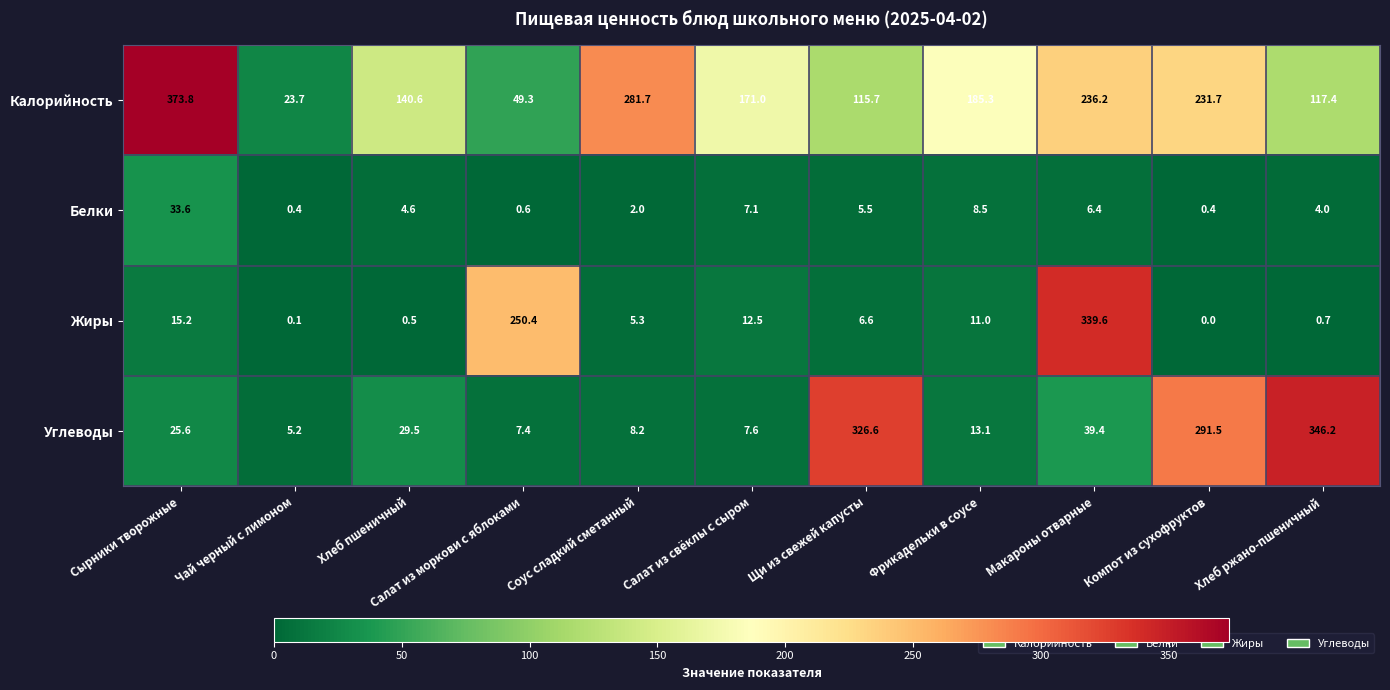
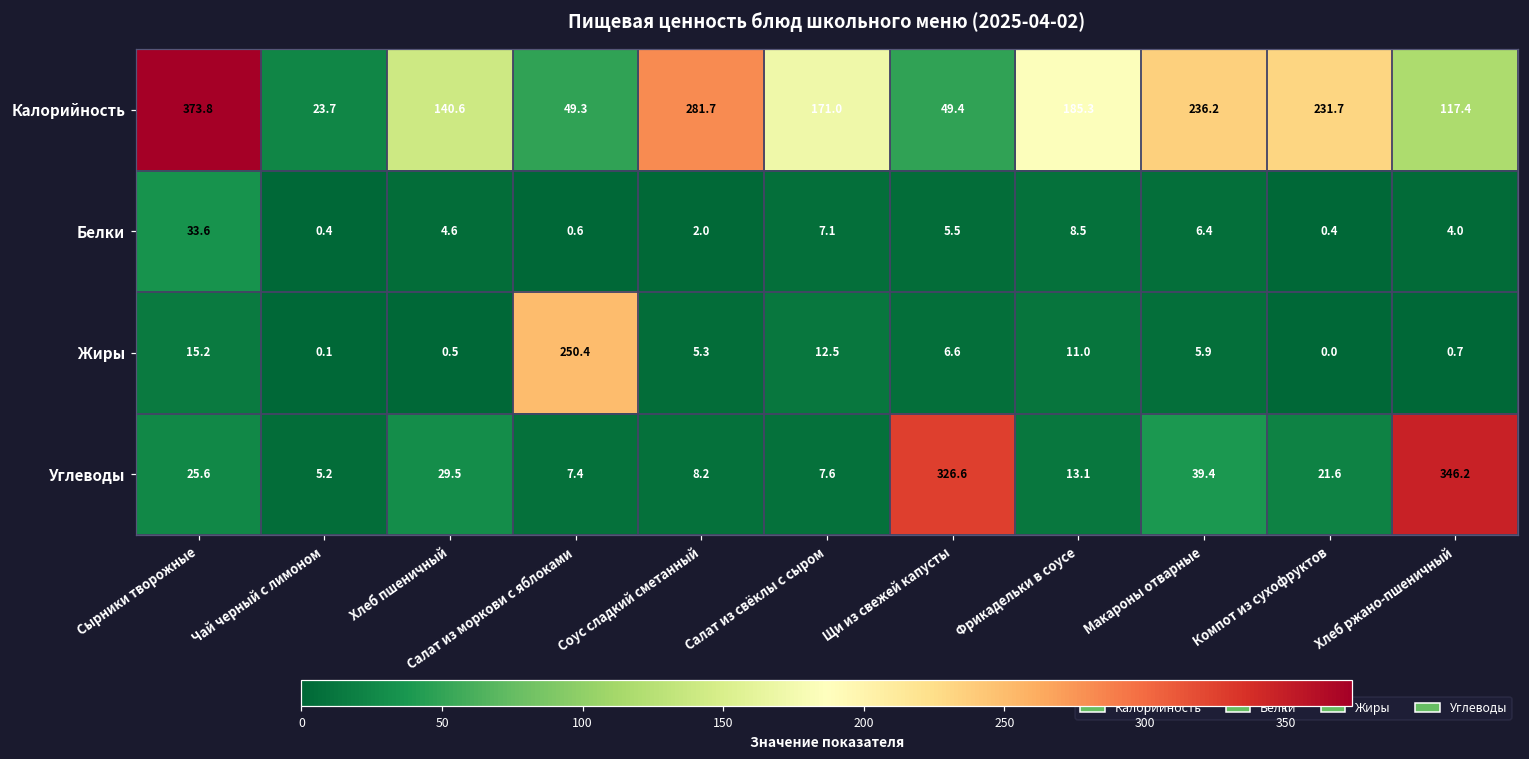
Калорийность, Щи из свежей капусты: 115.7 -> 49.4
Жиры, Макароны отварные: 339.6 -> 5.9
Углеводы, Компот из сухофруктов: 291.5 -> 21.6
